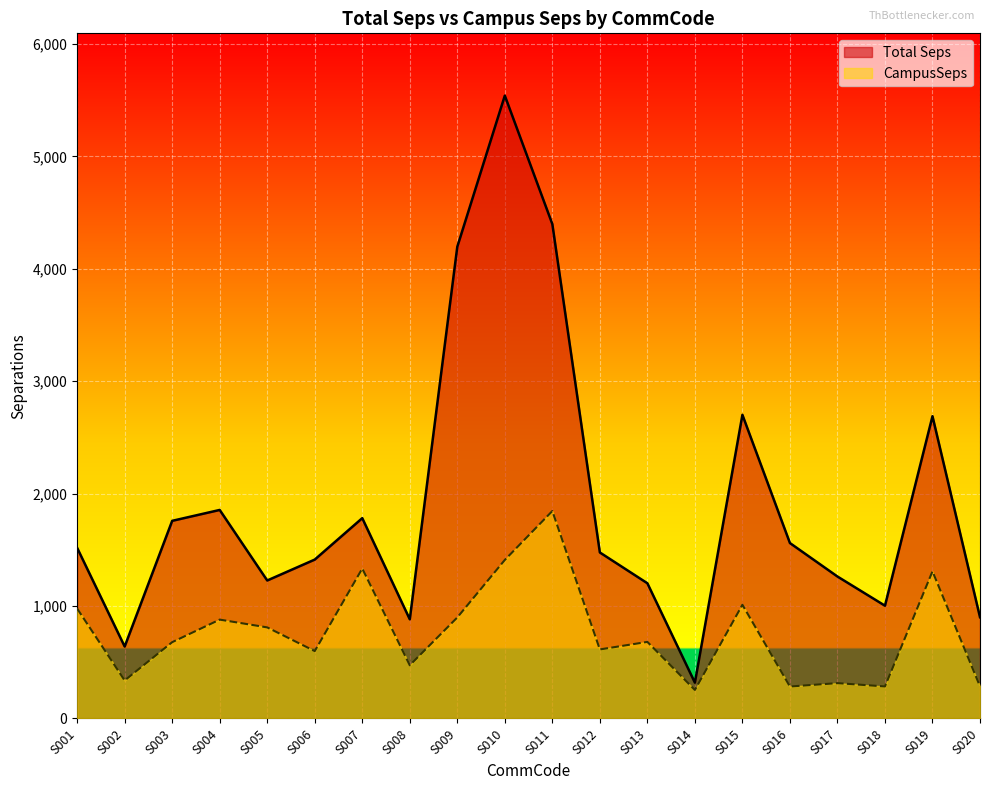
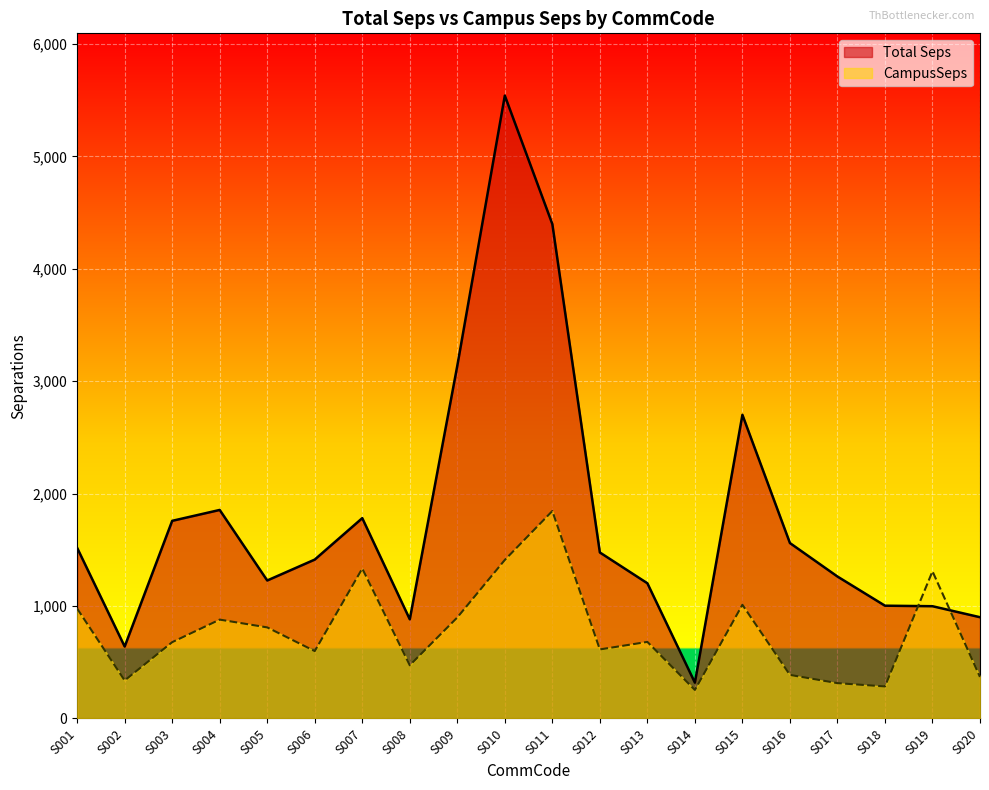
Total Seps, S009: 4,200 -> 3,140
CampusSeps, S016: 280 -> 390
Total Seps, S019: 2,690 -> 1,000
CampusSeps, S020: 290 -> 370
